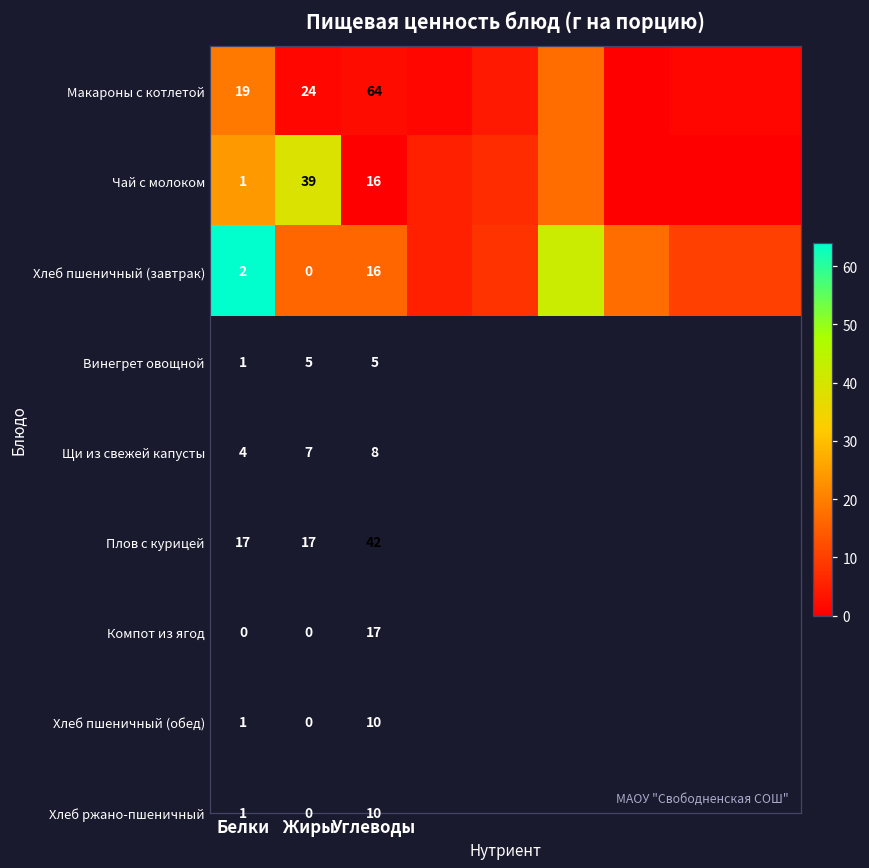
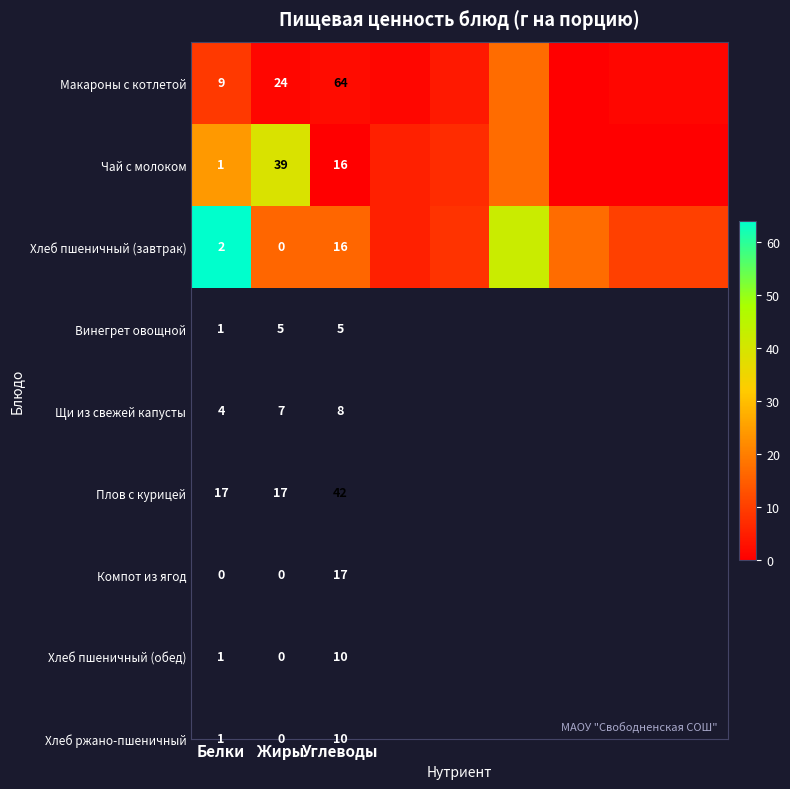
Макароны с котлетой, Белки: 19 -> 9
